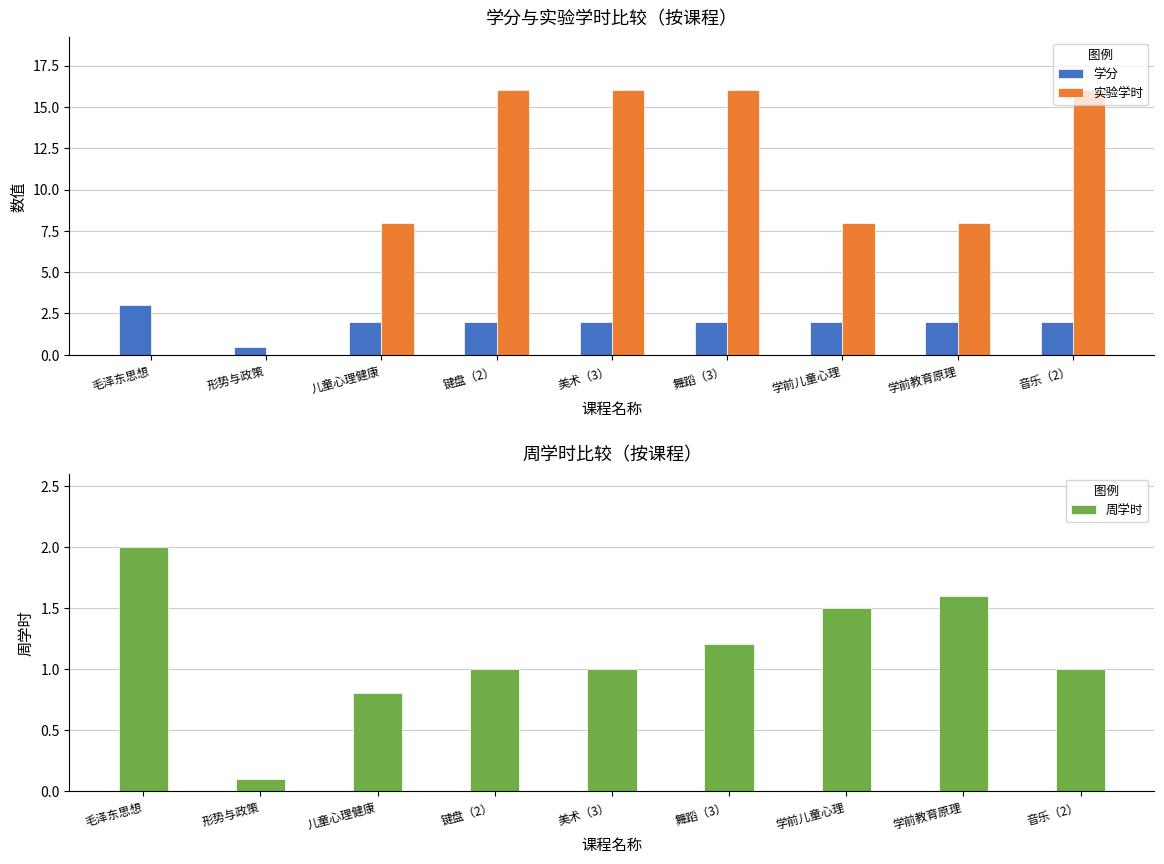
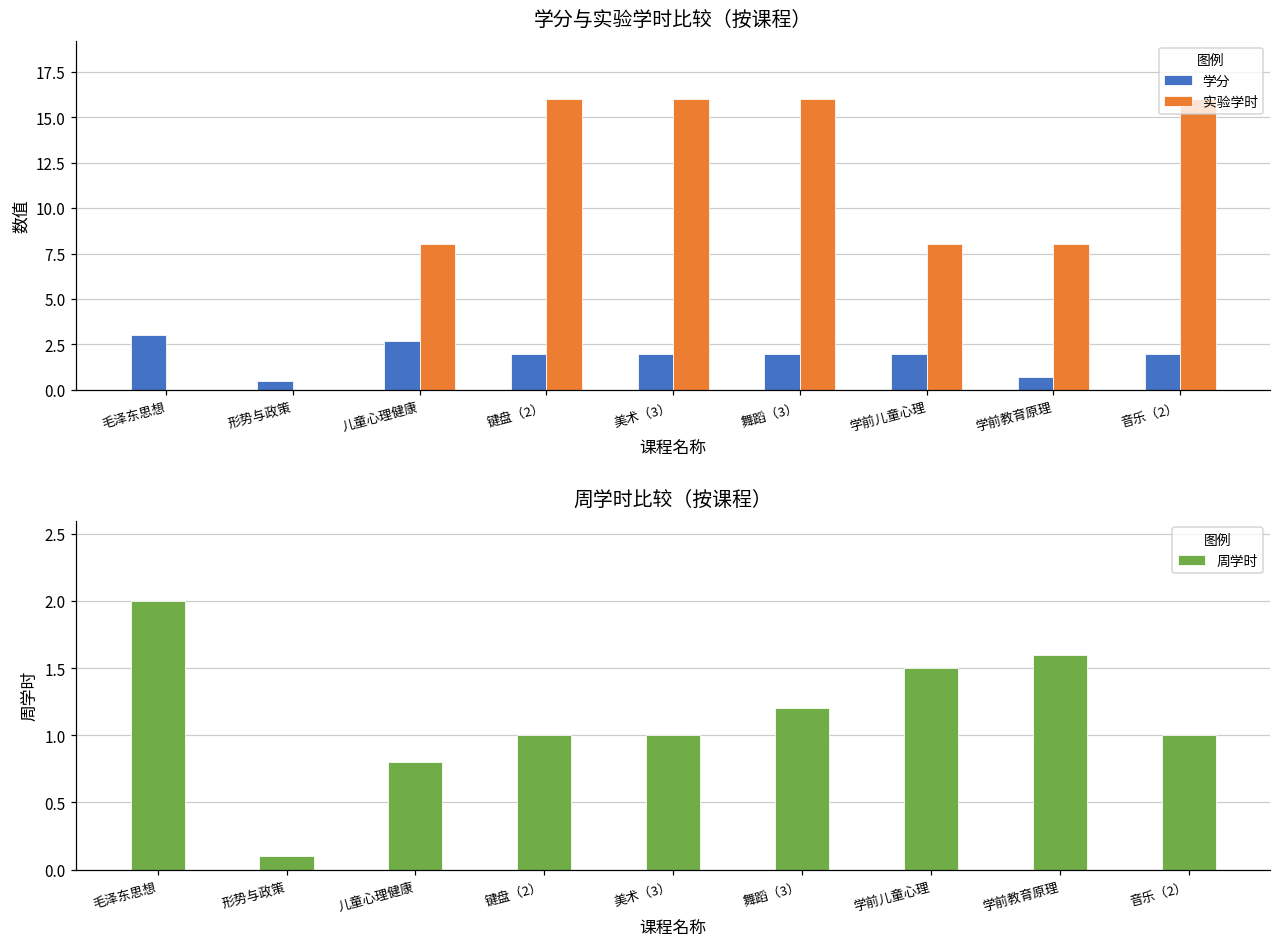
学分与实验学时比较（按课程）, 学分, 儿童心理健康: 2.0 -> 2.7
学分与实验学时比较（按课程）, 学分, 学前教育原理: 2.0 -> 0.7
